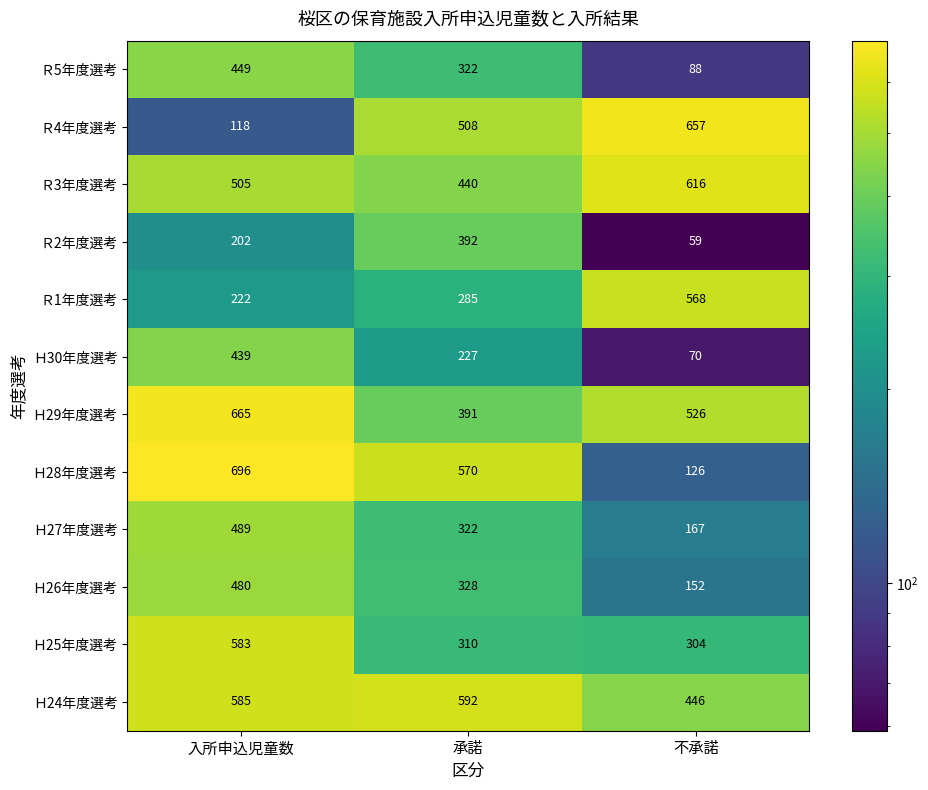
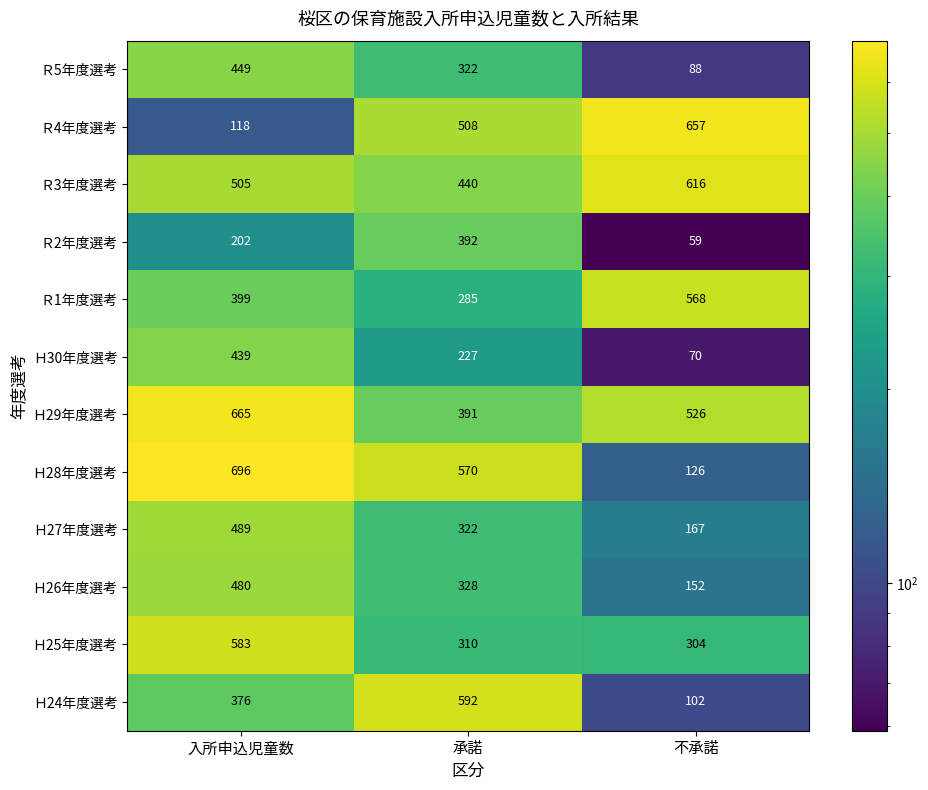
Ｒ1年度選考, 入所申込児童数: 222 -> 399
Ｈ24年度選考, 入所申込児童数: 585 -> 376
Ｈ24年度選考, 不承諾: 446 -> 102
